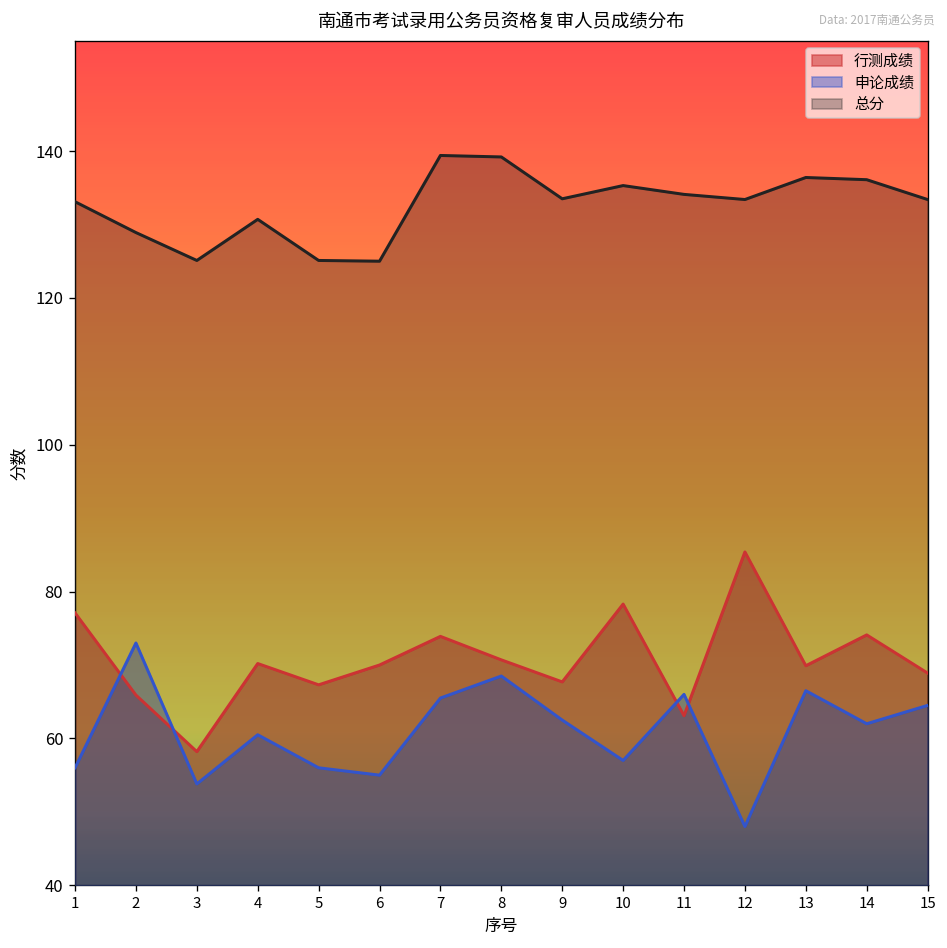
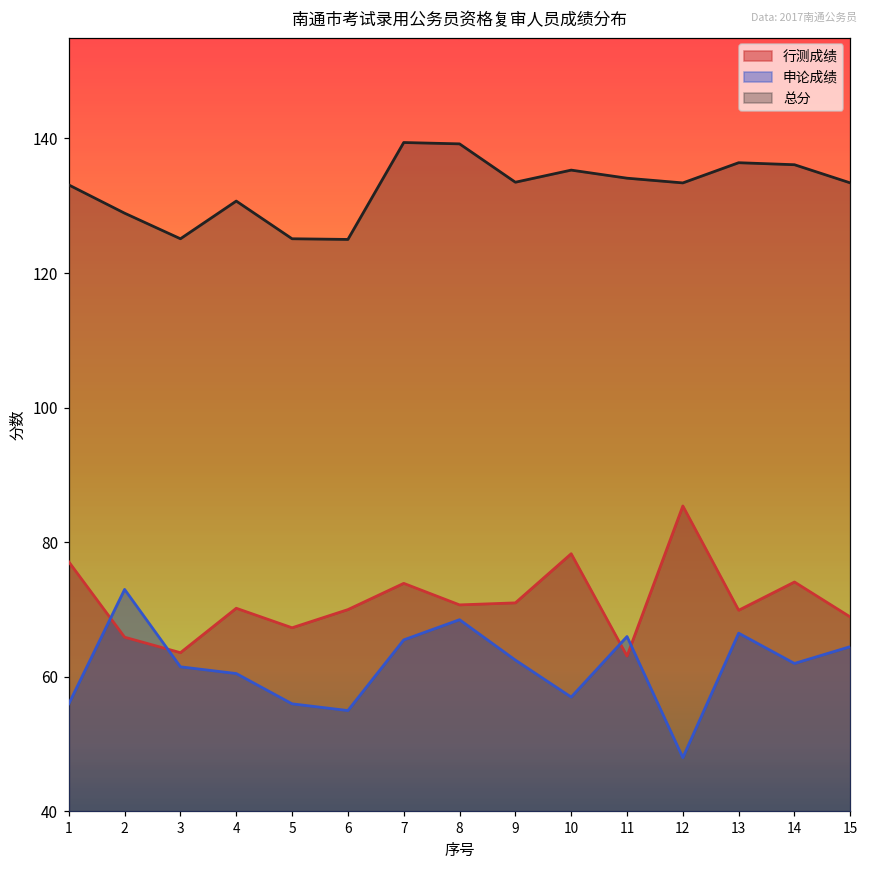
行测成绩, 3: 58 -> 64
申论成绩, 3: 54 -> 62
行测成绩, 9: 68 -> 71
